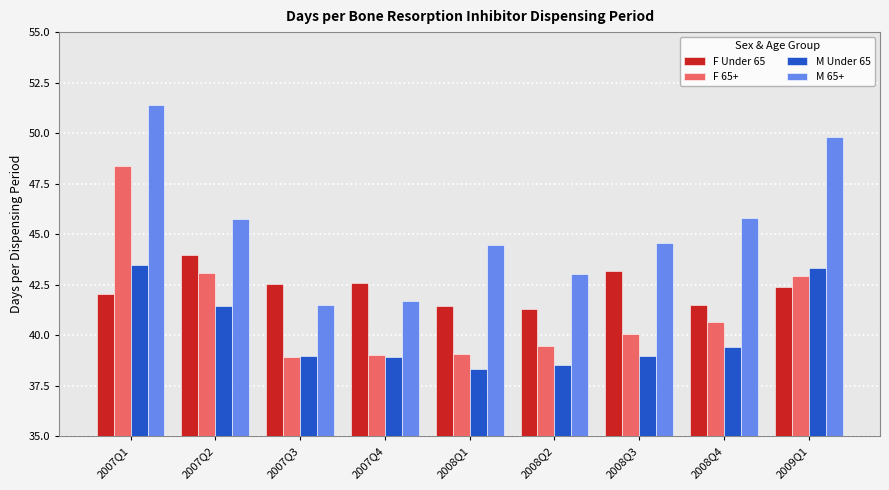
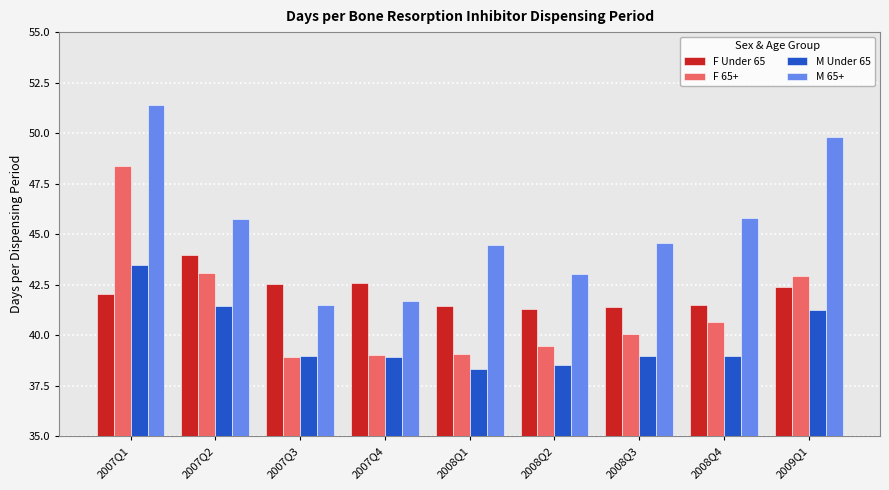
F Under 65, 2008Q3: 43.2 -> 41.4
M Under 65, 2008Q4: 39.4 -> 39.0
M Under 65, 2009Q1: 43.3 -> 41.3
